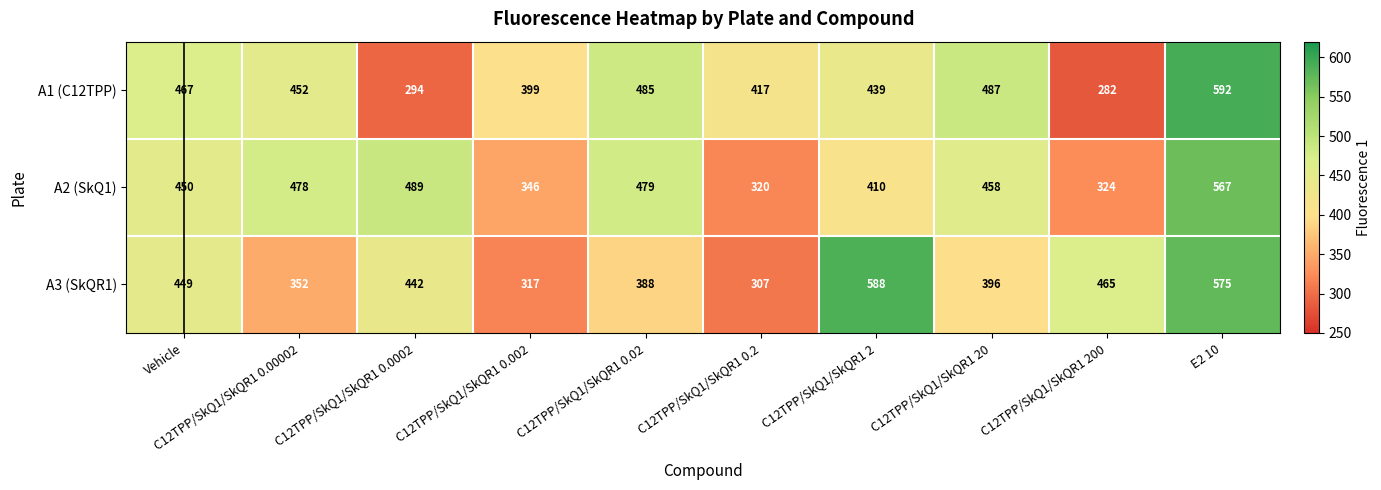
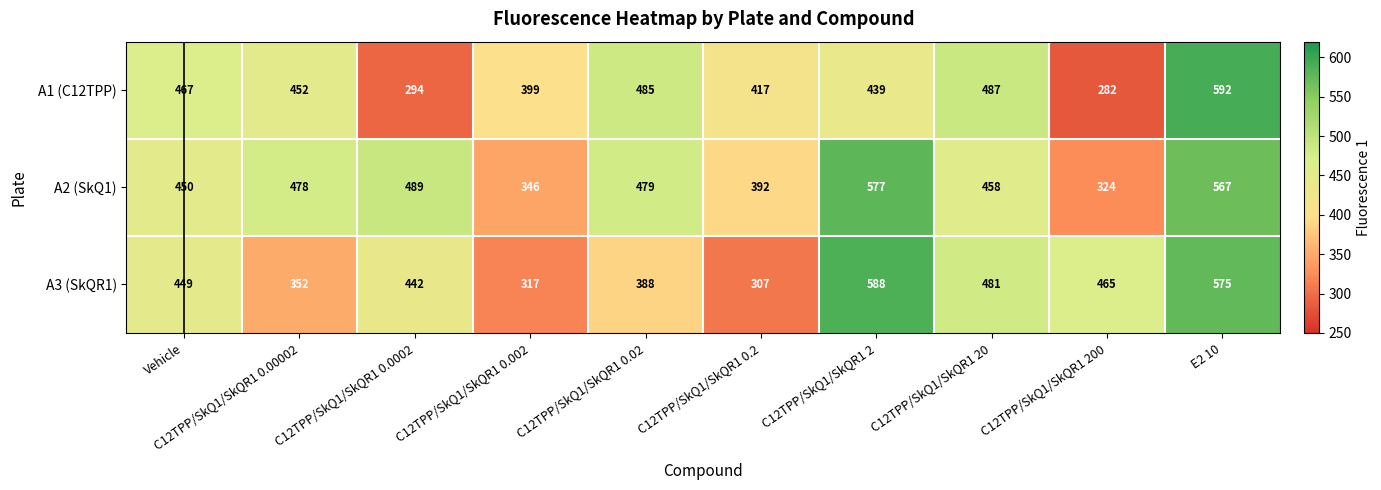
A2 (SkQ1), C12TPP/SkQ1/SkQR1 0.2: 320 -> 392
A2 (SkQ1), C12TPP/SkQ1/SkQR1 2: 410 -> 577
A3 (SkQR1), C12TPP/SkQ1/SkQR1 20: 396 -> 481
